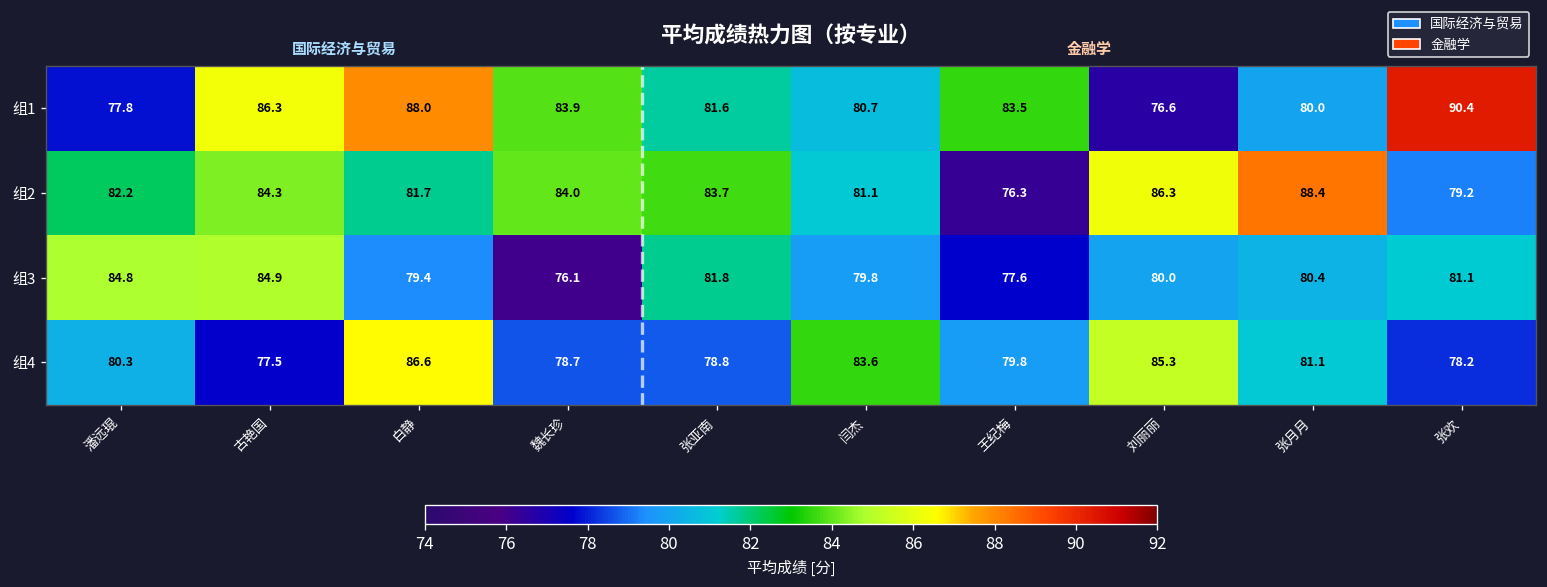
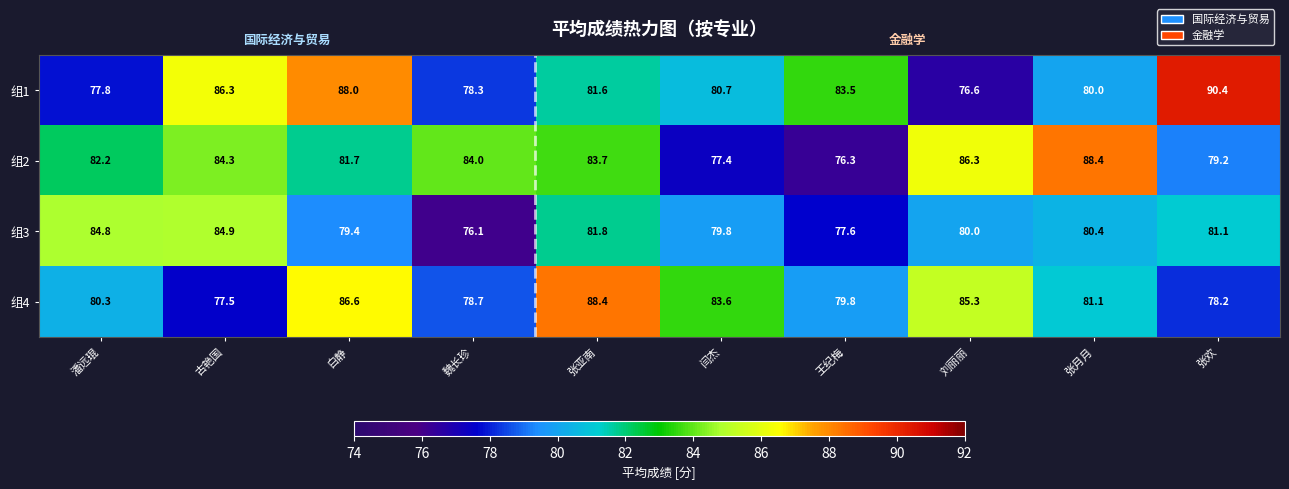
组1, 魏长珍: 83.9 -> 78.3
组2, 闫杰: 81.1 -> 77.4
组4, 张亚南: 78.8 -> 88.4
